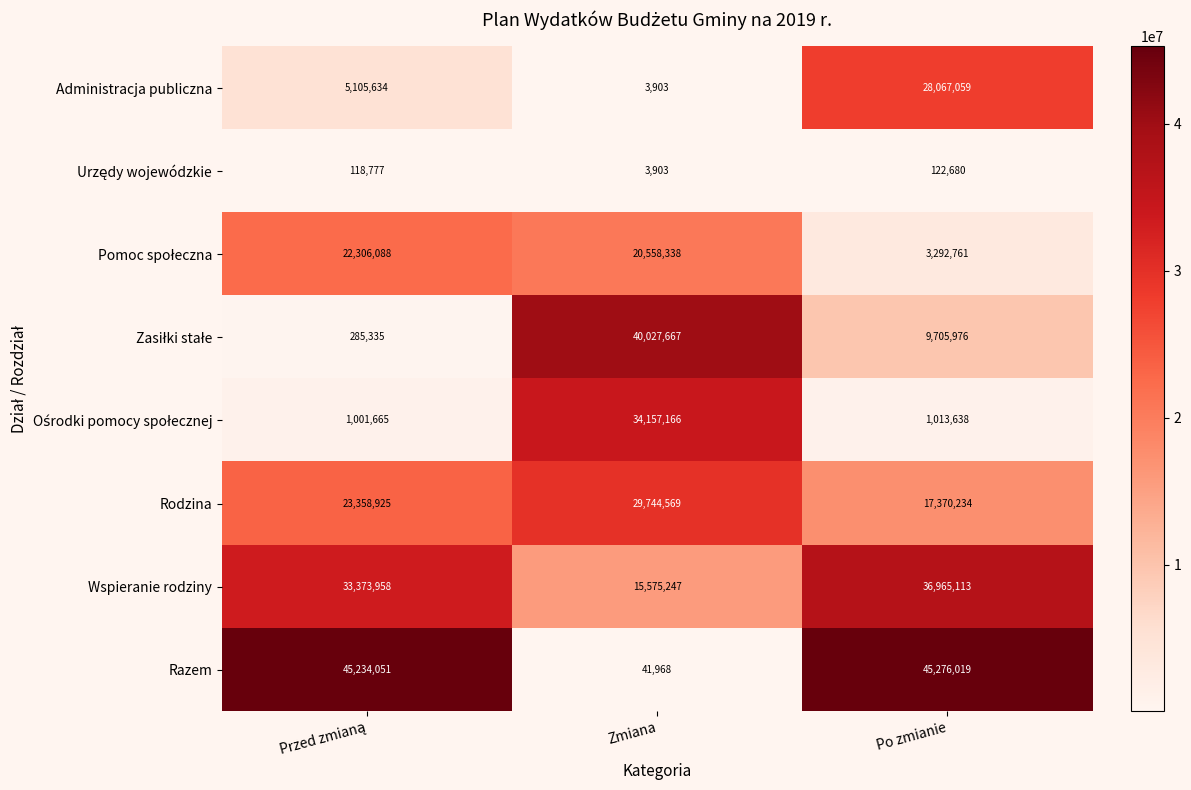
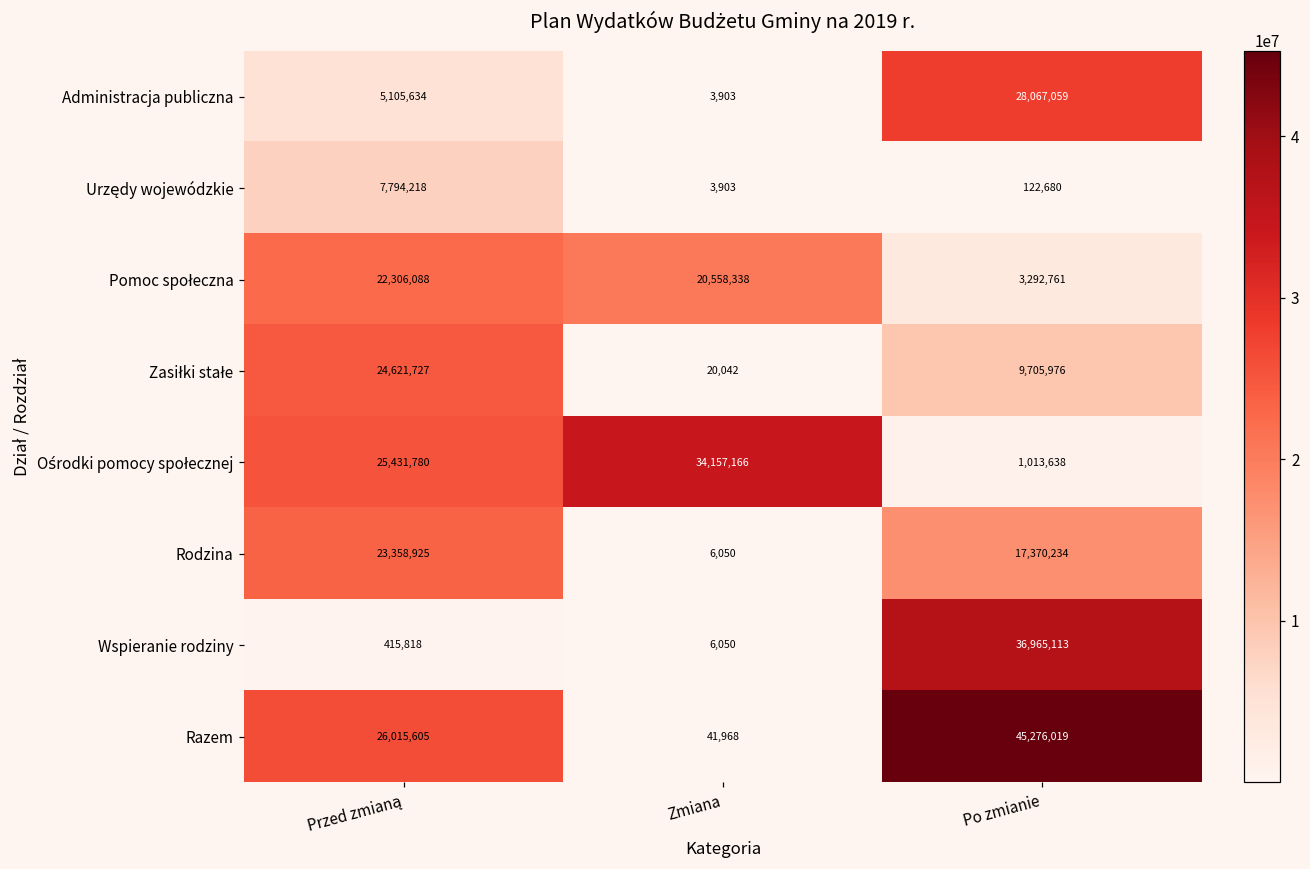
Urzędy wojewódzkie, Przed zmianą: 118,777 -> 7,794,218
Zasiłki stałe, Przed zmianą: 285,335 -> 24,621,727
Zasiłki stałe, Zmiana: 40,027,667 -> 20,042
Ośrodki pomocy społecznej, Przed zmianą: 1,001,665 -> 25,431,780
Rodzina, Zmiana: 29,744,569 -> 6,050
Wspieranie rodziny, Przed zmianą: 33,373,958 -> 415,818
Wspieranie rodziny, Zmiana: 15,575,247 -> 6,050
Razem, Przed zmianą: 45,234,051 -> 26,015,605
